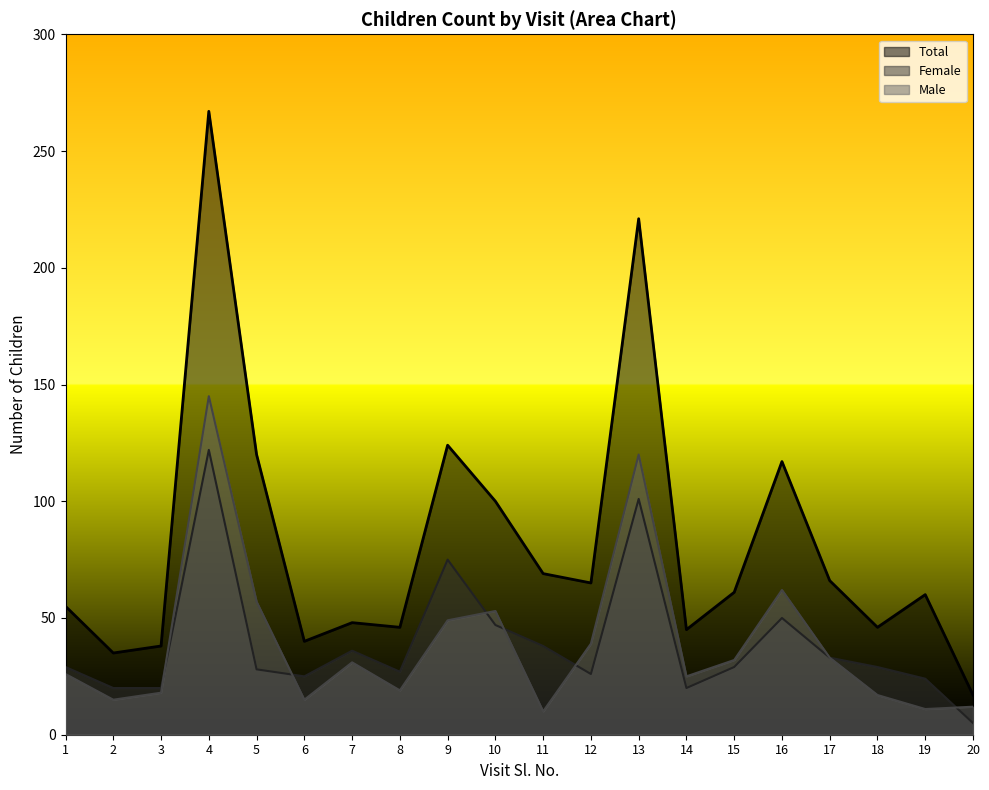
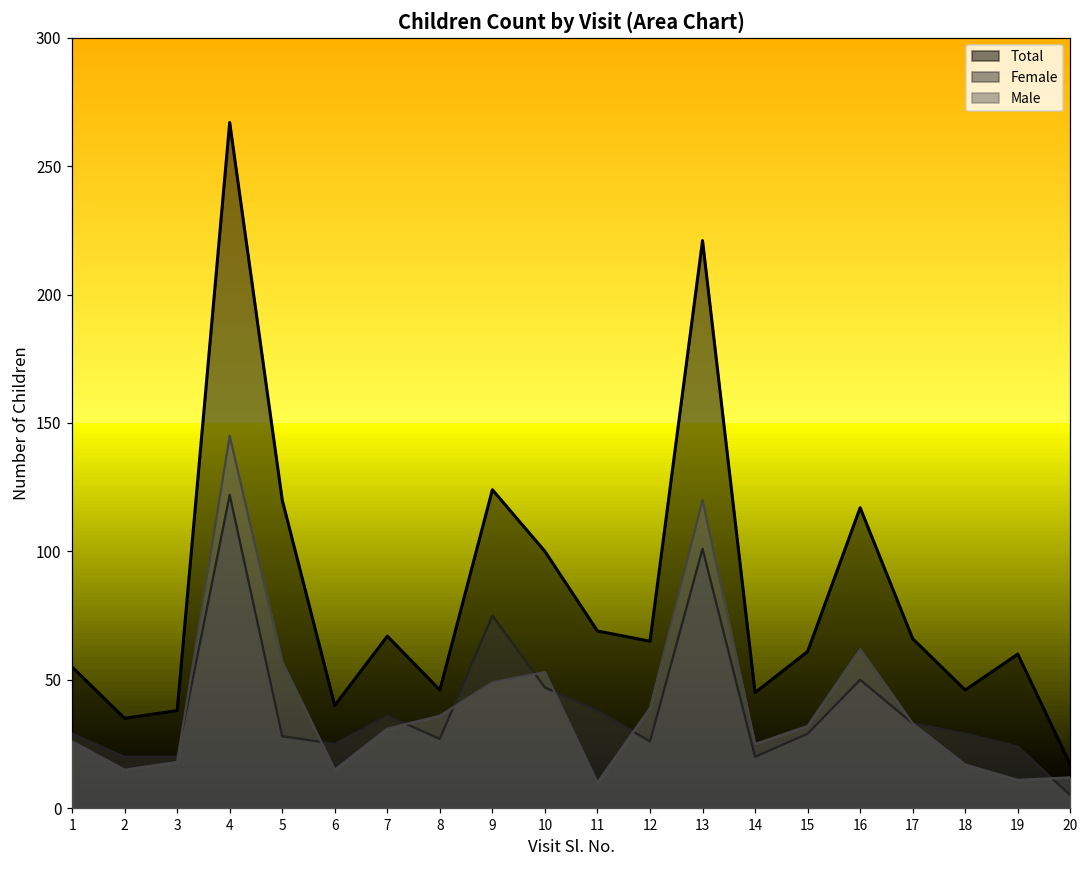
Total, 7: 48 -> 67
Male, 8: 19 -> 36
